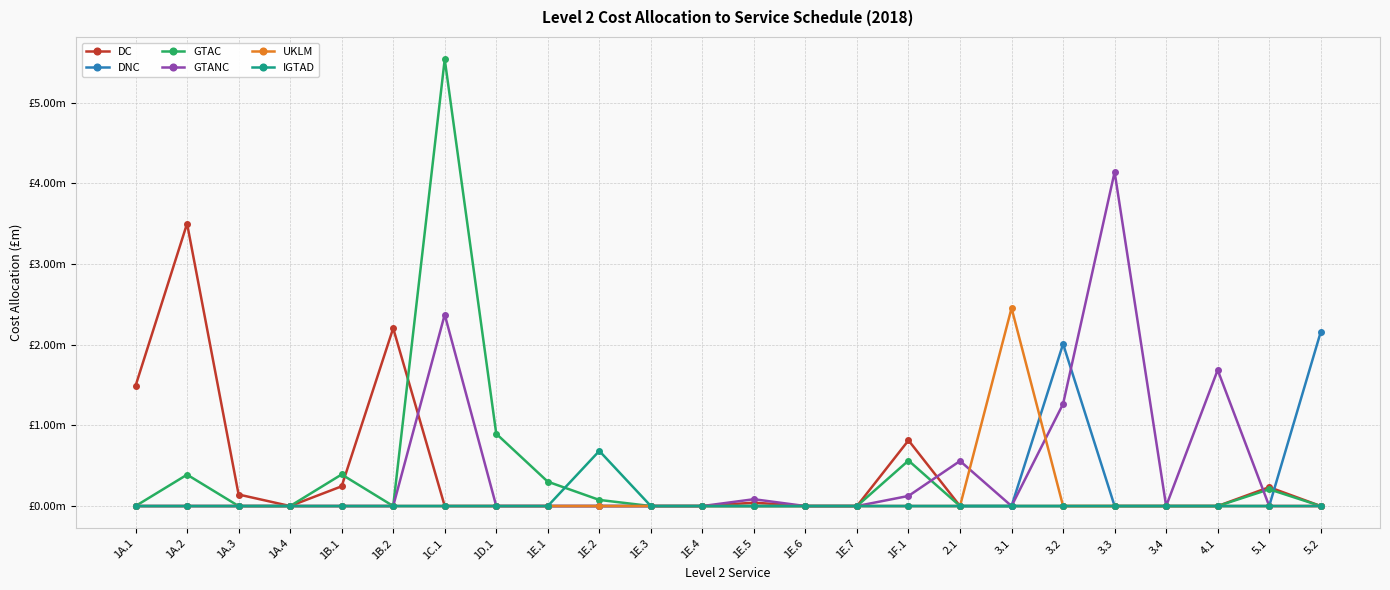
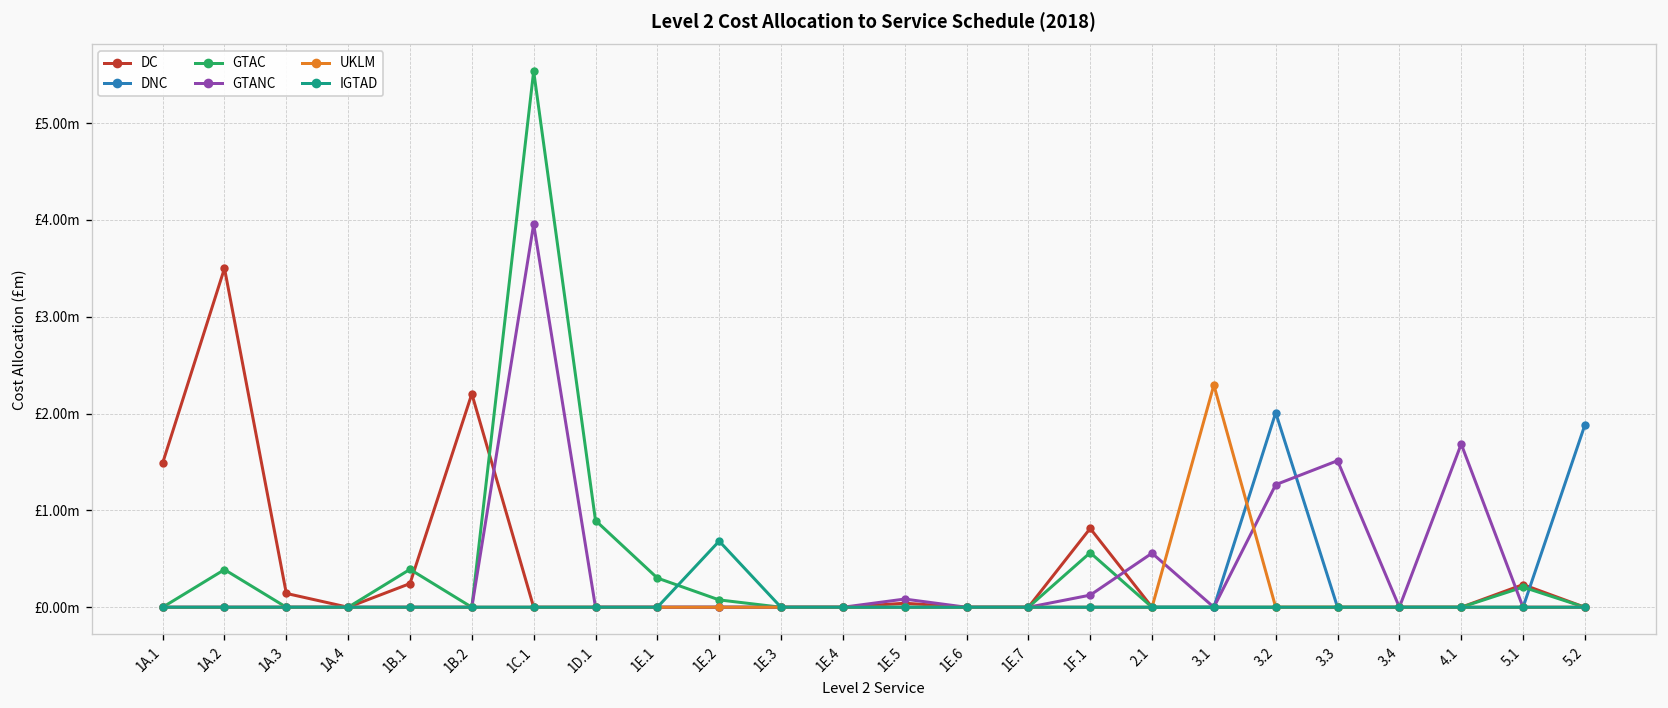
GTANC, 1C.1: £2.4m -> £4.0m
UKLM, 3.1: £2.5m -> £2.3m
GTANC, 3.3: £4.1m -> £1.5m
DNC, 5.2: £2.2m -> £1.9m
